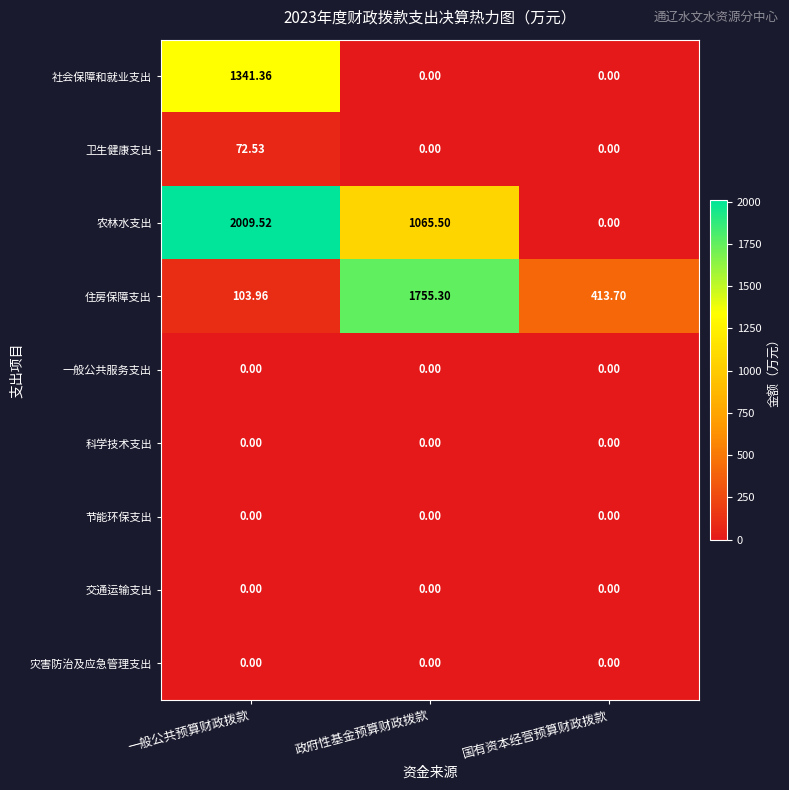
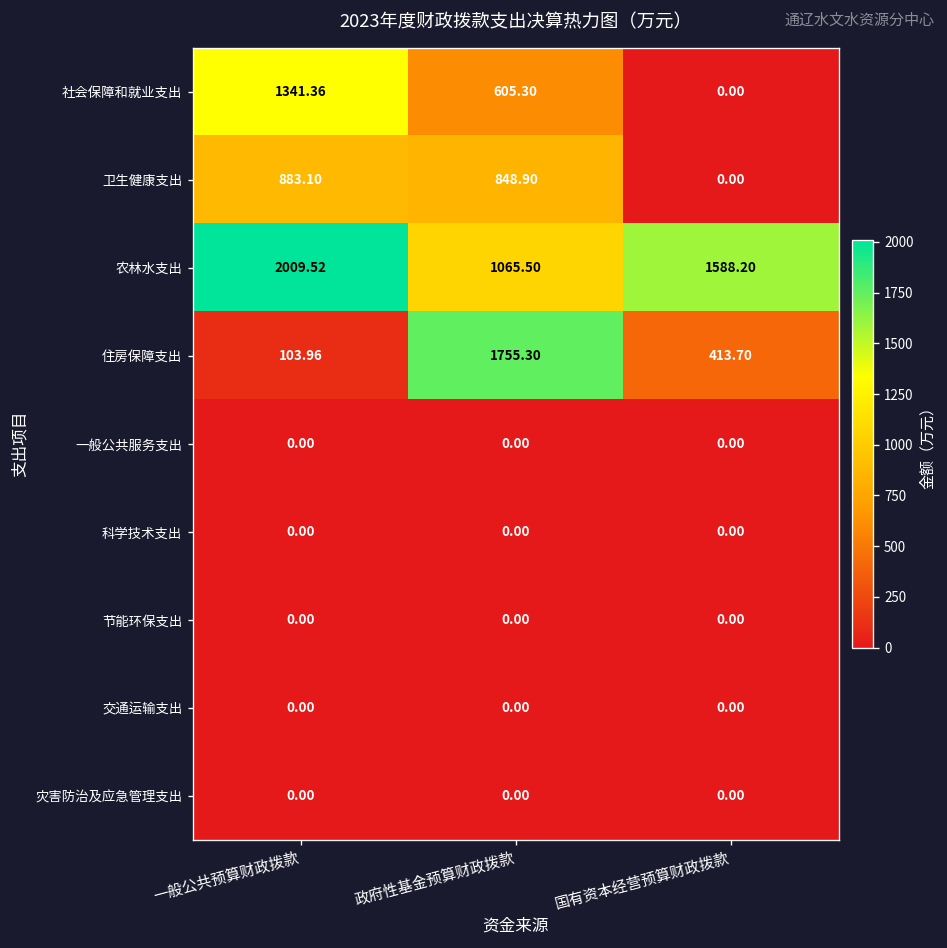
社会保障和就业支出, 政府性基金预算财政拨款: 0.00 -> 605.30
卫生健康支出, 一般公共预算财政拨款: 72.53 -> 883.10
卫生健康支出, 政府性基金预算财政拨款: 0.00 -> 848.90
农林水支出, 国有资本经营预算财政拨款: 0.00 -> 1588.20
